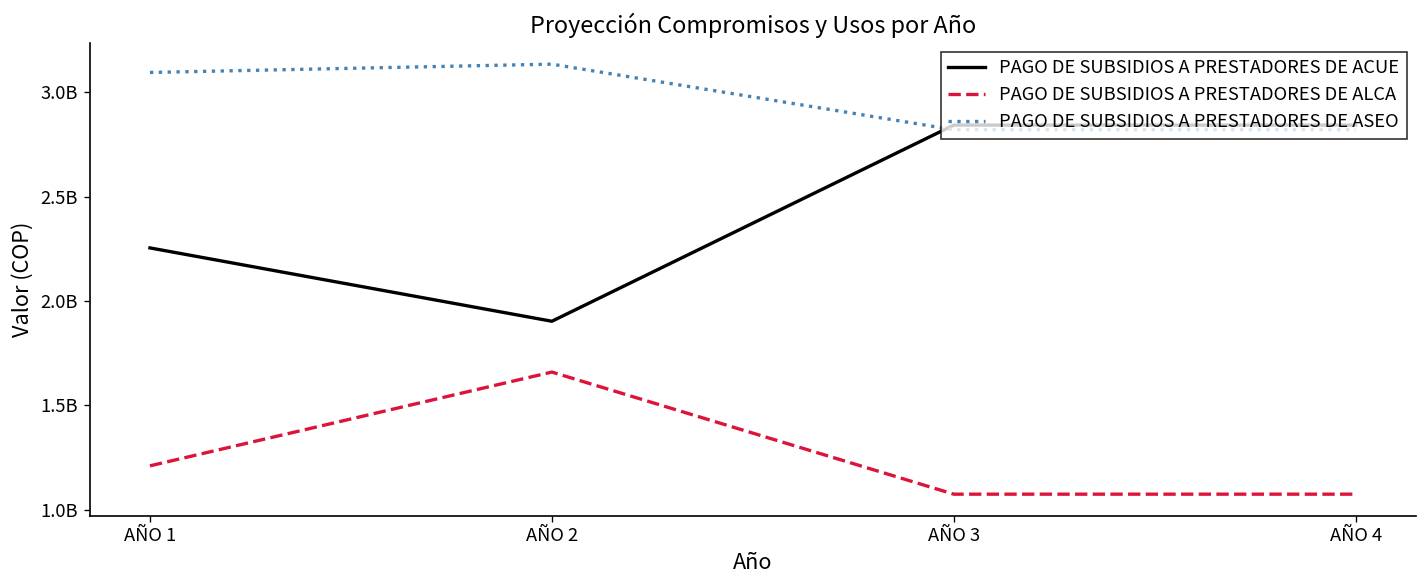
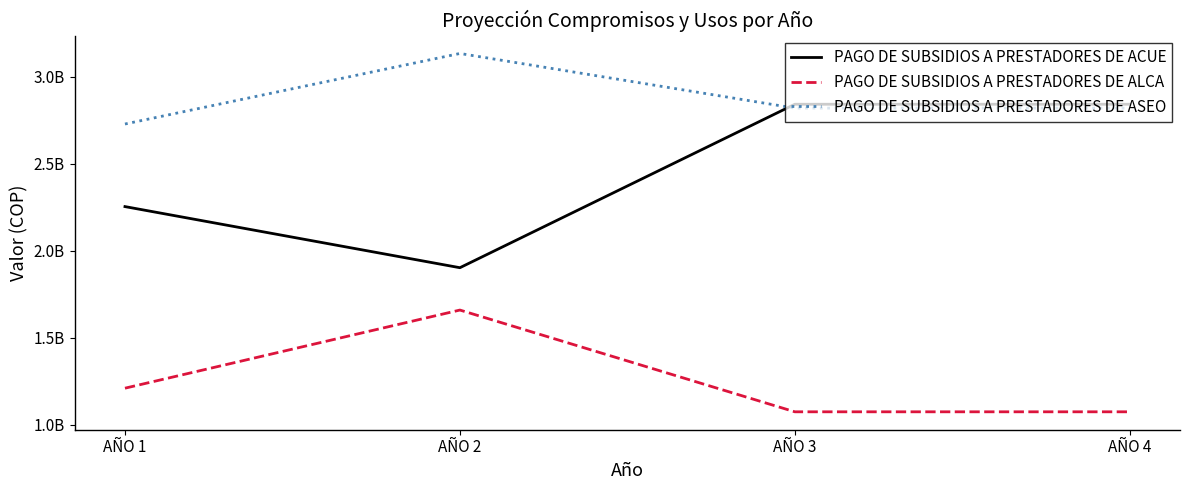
PAGO DE SUBSIDIOS A PRESTADORES DE ASEO, AÑO 1: 3090000000 -> 2730000000
